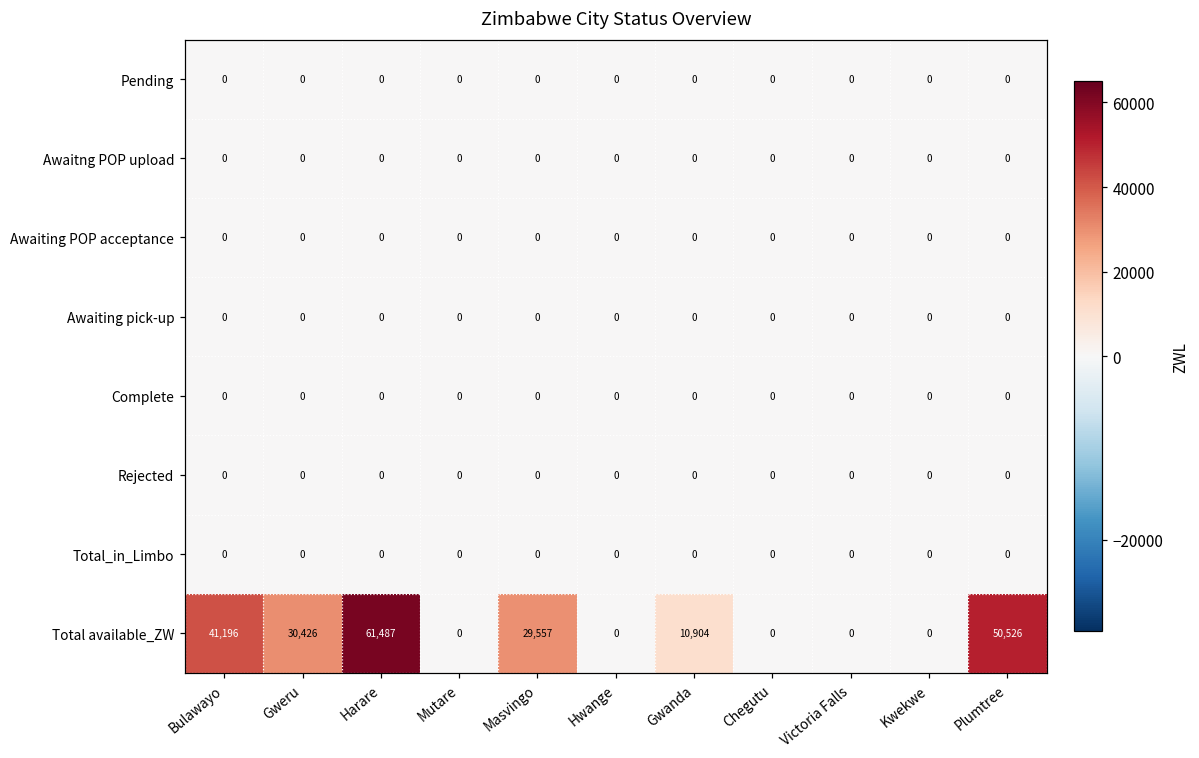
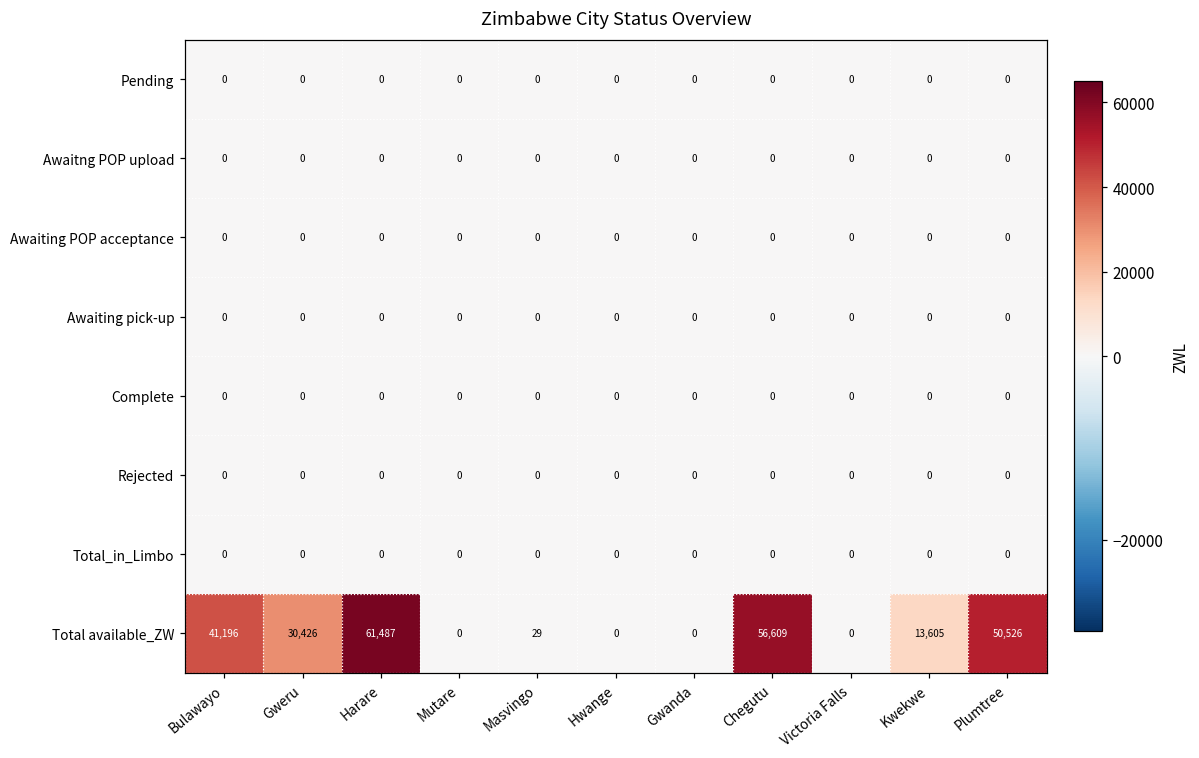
Total available_ZW, Masvingo: 29,557 -> 29
Total available_ZW, Gwanda: 10,904 -> 0
Total available_ZW, Chegutu: 0 -> 56,609
Total available_ZW, Kwekwe: 0 -> 13,605
